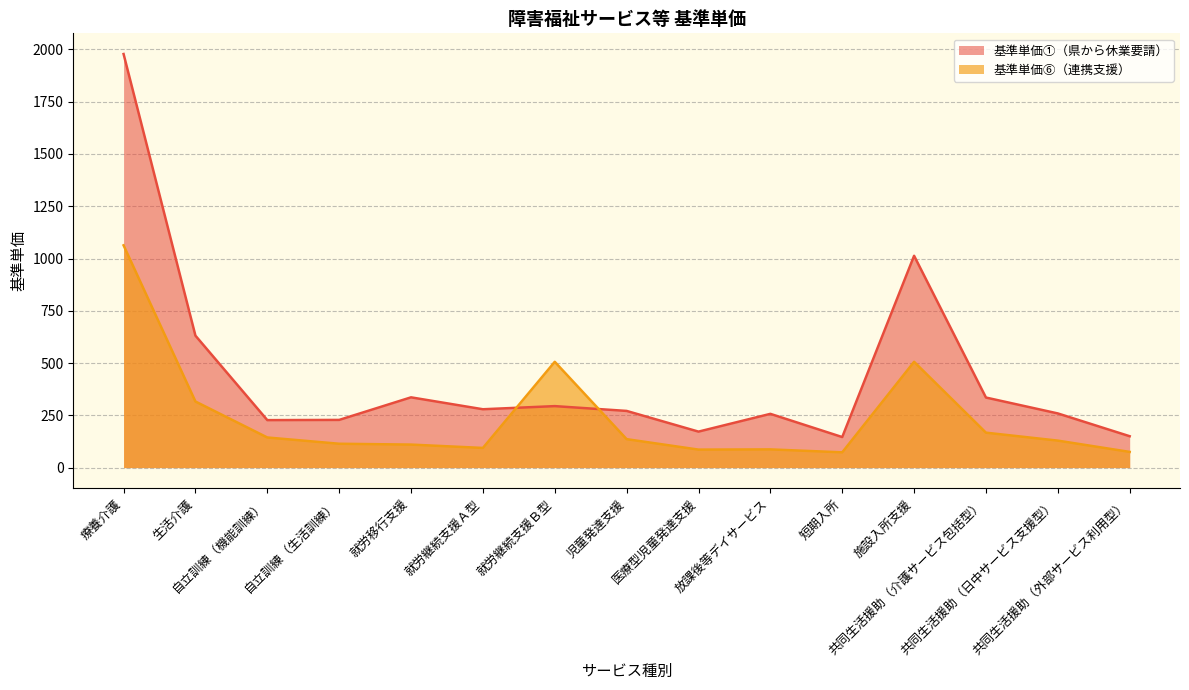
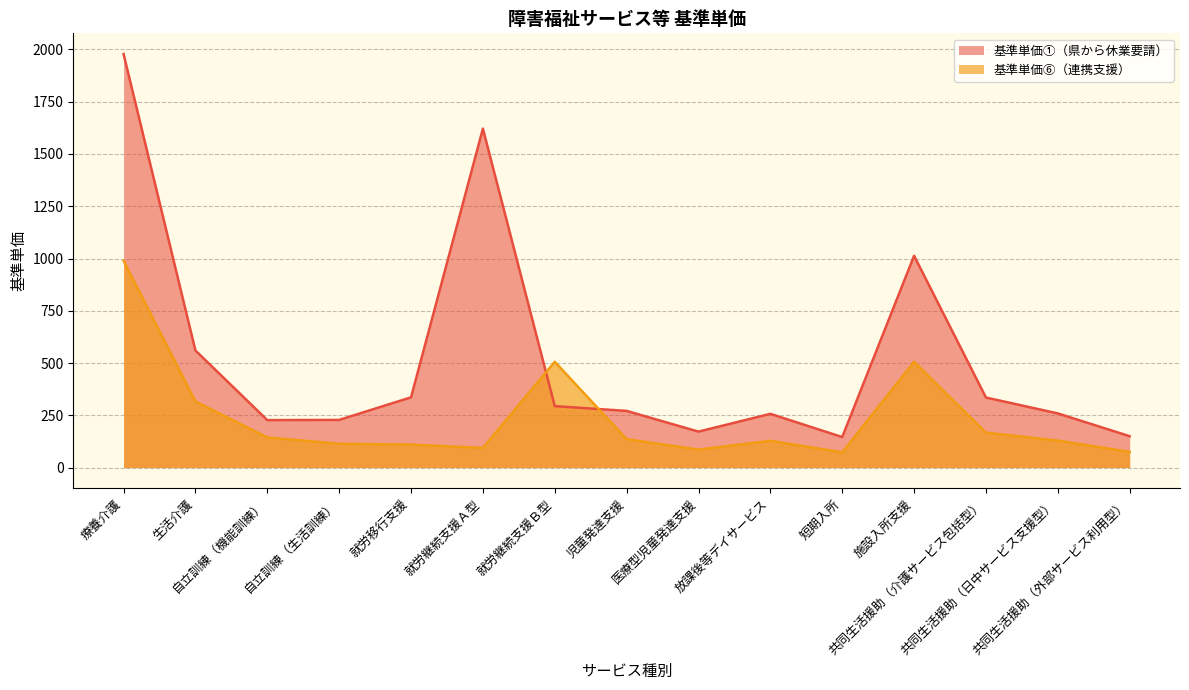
基準単価⑥（連携支援）, 療養介護: 1060 -> 990
基準単価①（県から休業要請）, 生活介護: 630 -> 560
基準単価①（県から休業要請）, 就労継続支援Ａ型: 280 -> 1620
基準単価⑥（連携支援）, 放課後等デイサービス: 90 -> 130
